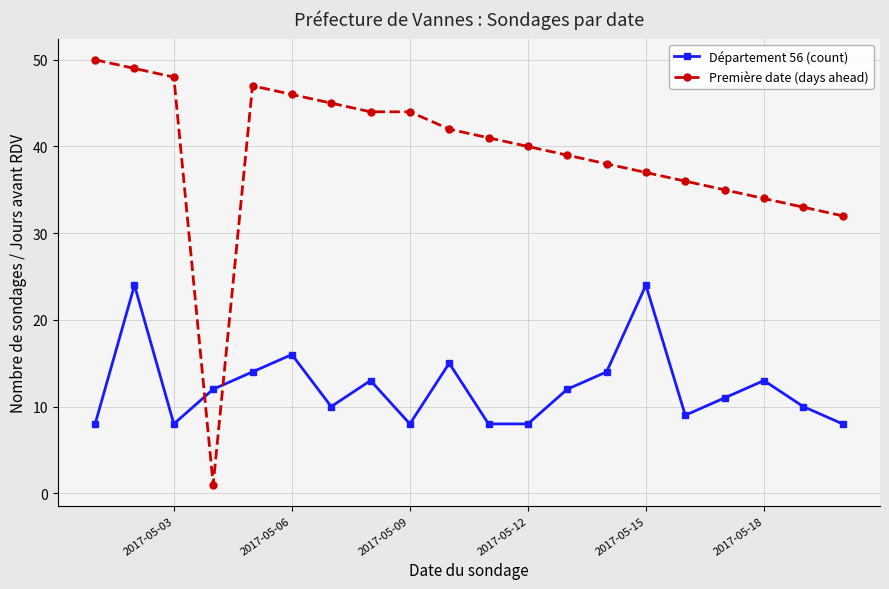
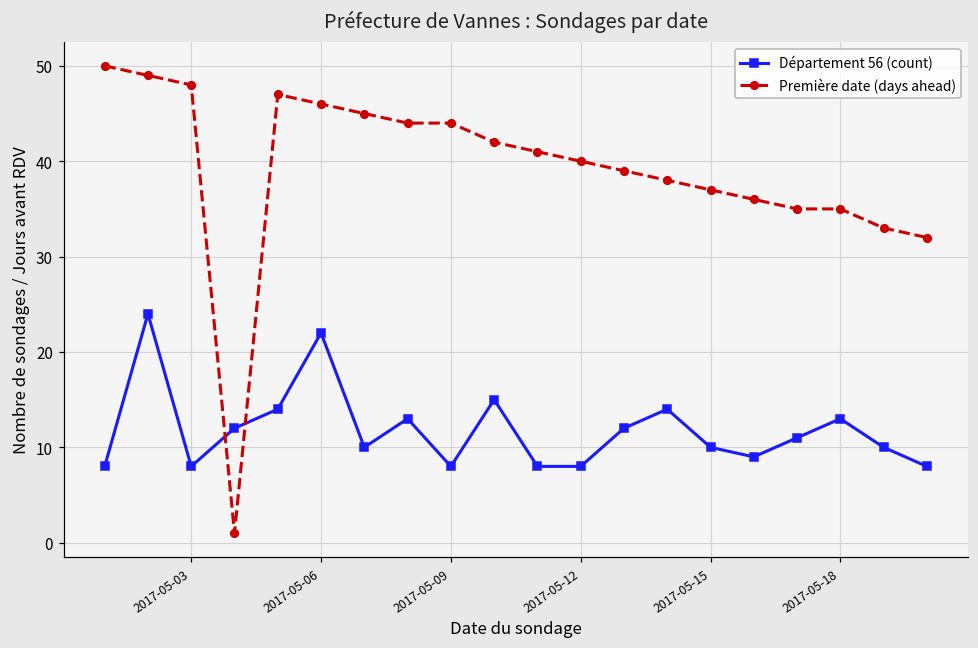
Département 56 (count), 2017-05-06: 16 -> 22
Département 56 (count), 2017-05-15: 24 -> 10
Première date (days ahead), 2017-05-18: 34 -> 35
